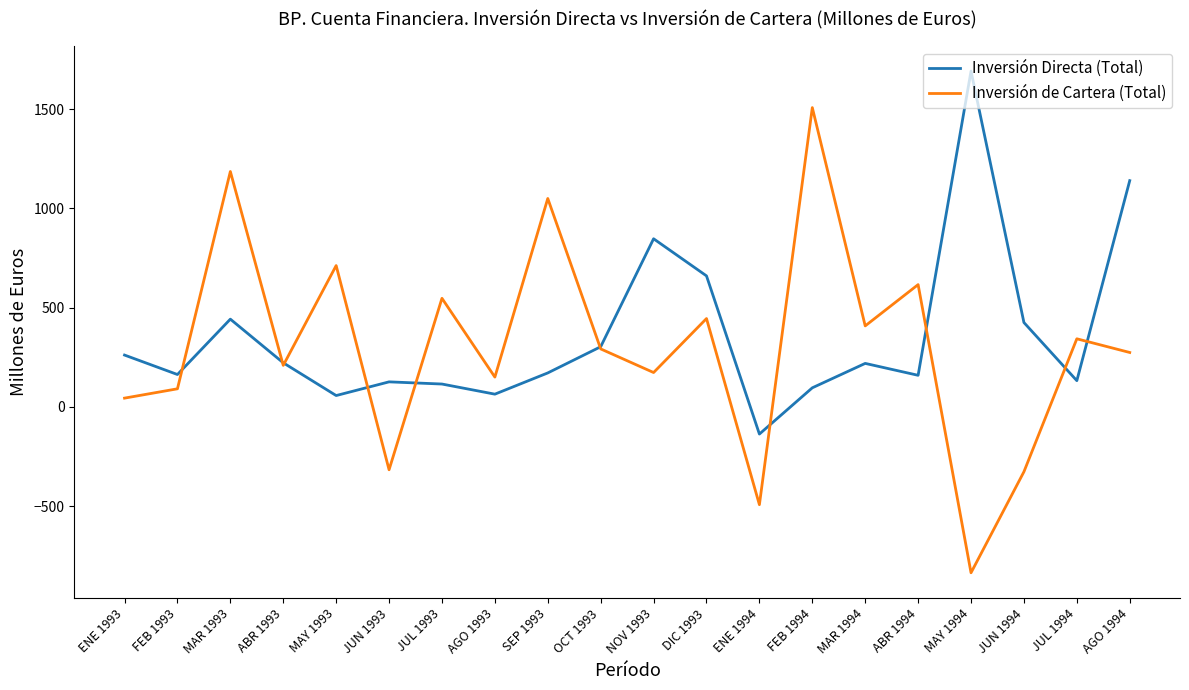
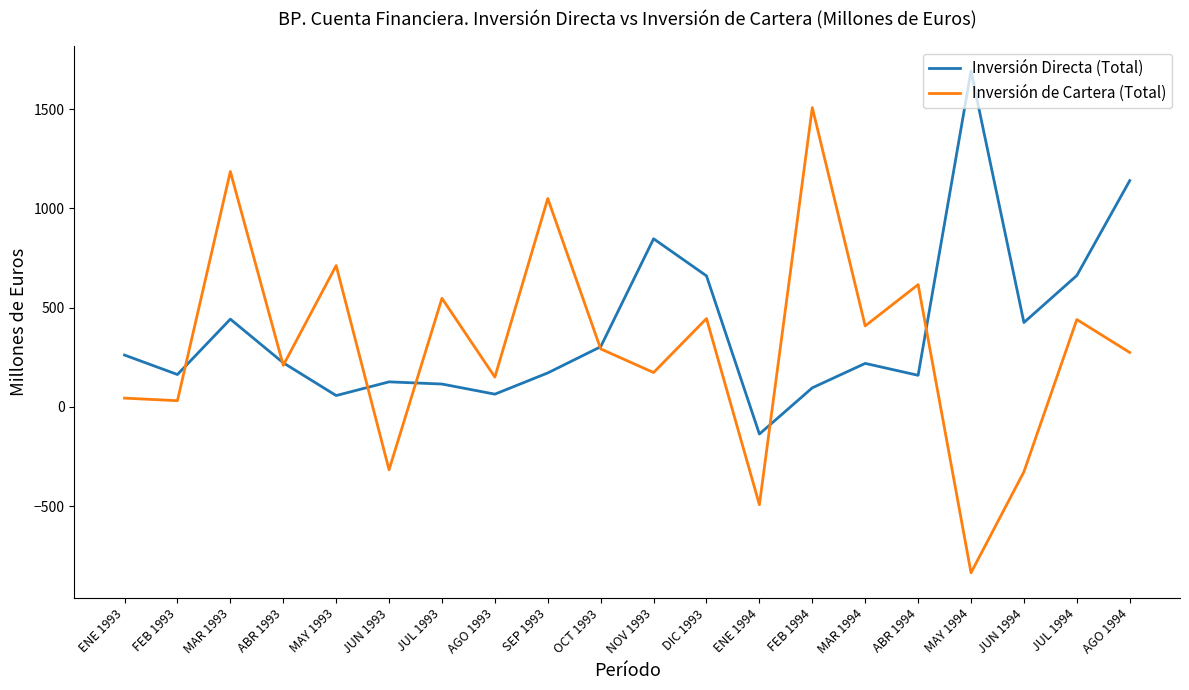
Inversión de Cartera (Total), FEB 1993: 90 -> 30
Inversión Directa (Total), JUL 1994: 130 -> 660
Inversión de Cartera (Total), JUL 1994: 340 -> 440
